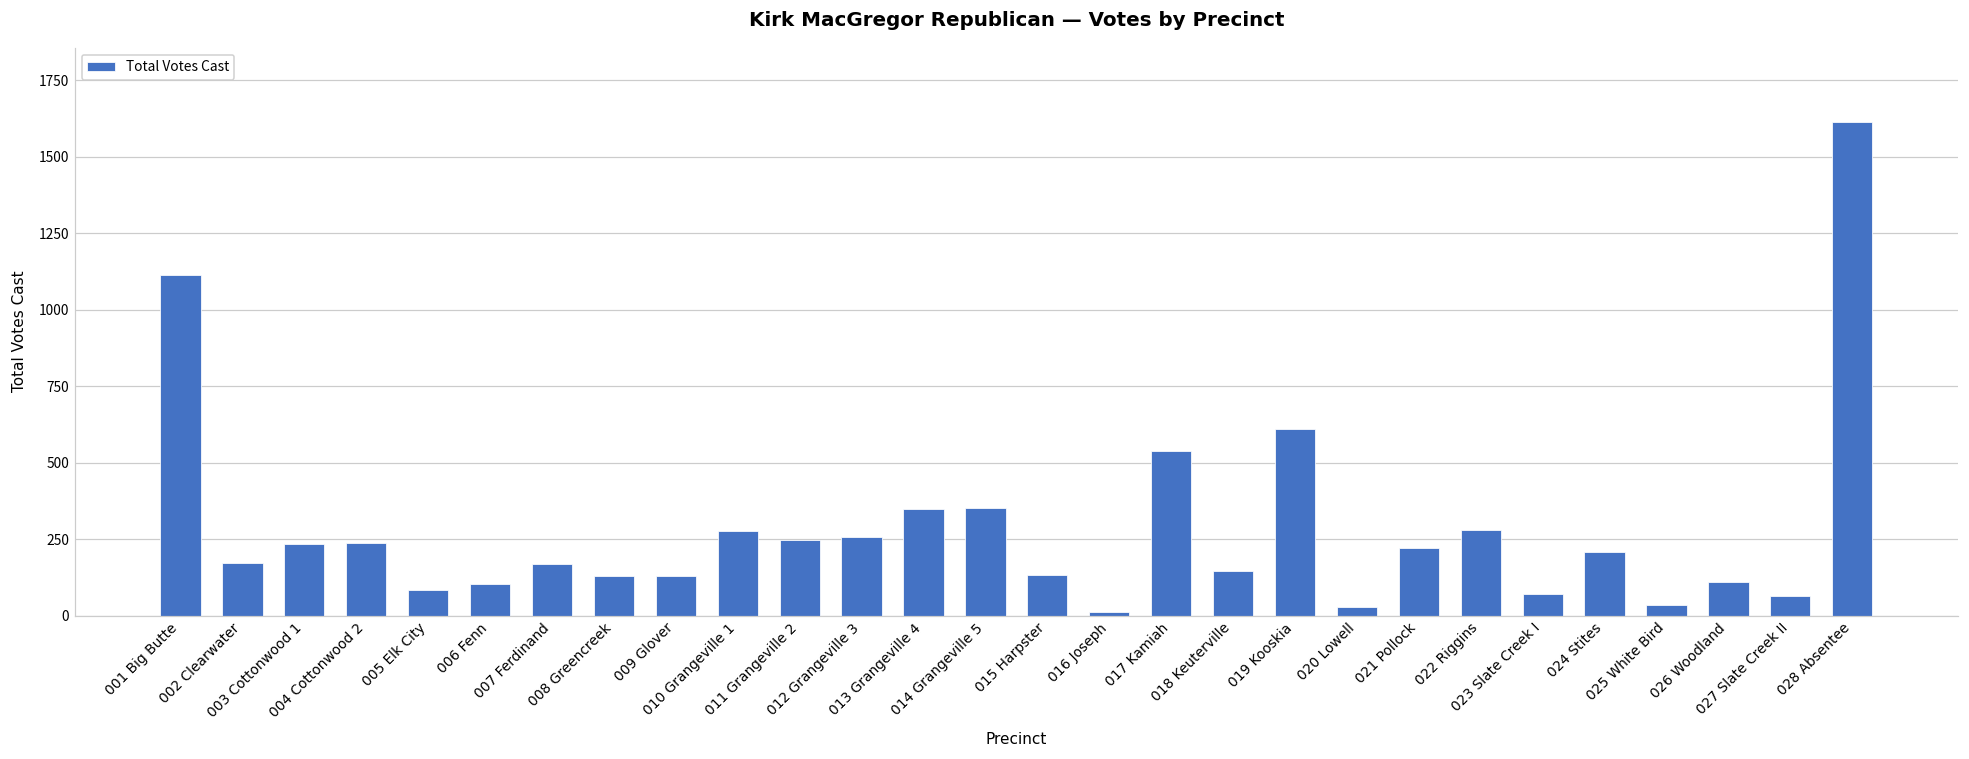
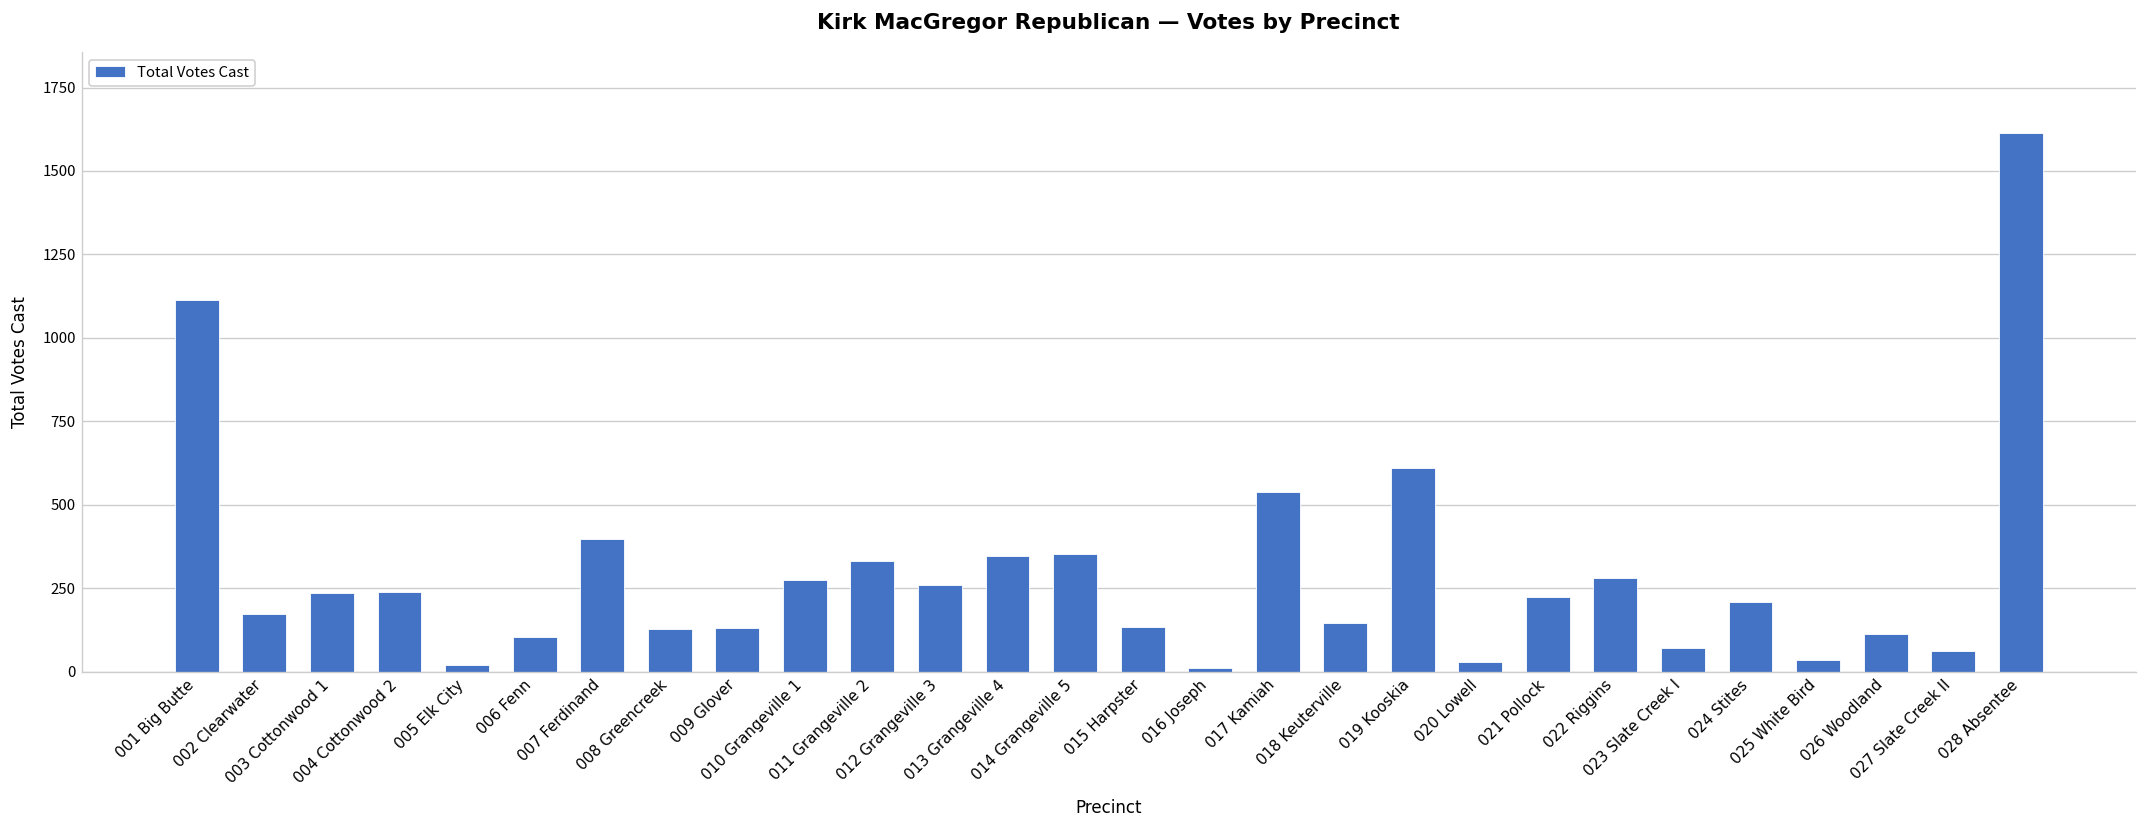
005 Elk City: 90 -> 20
007 Ferdinand: 170 -> 400
011 Grangeville 2: 250 -> 330
